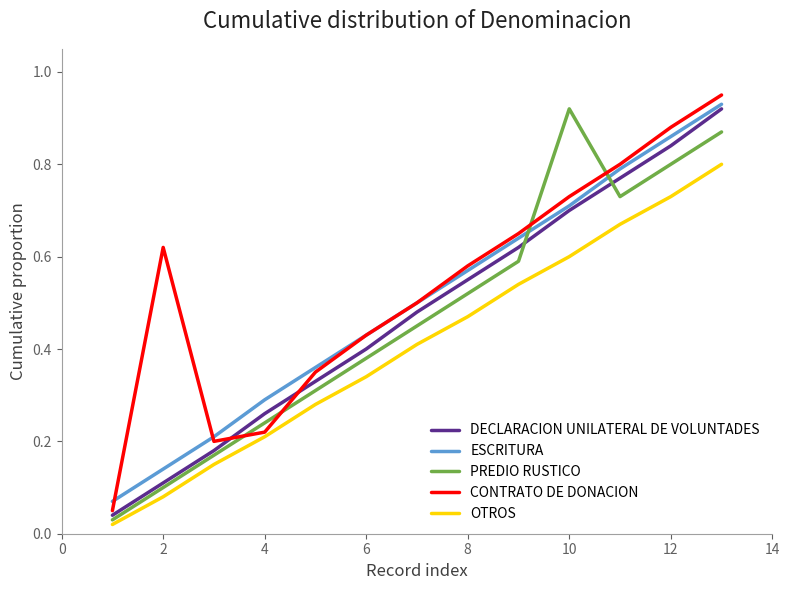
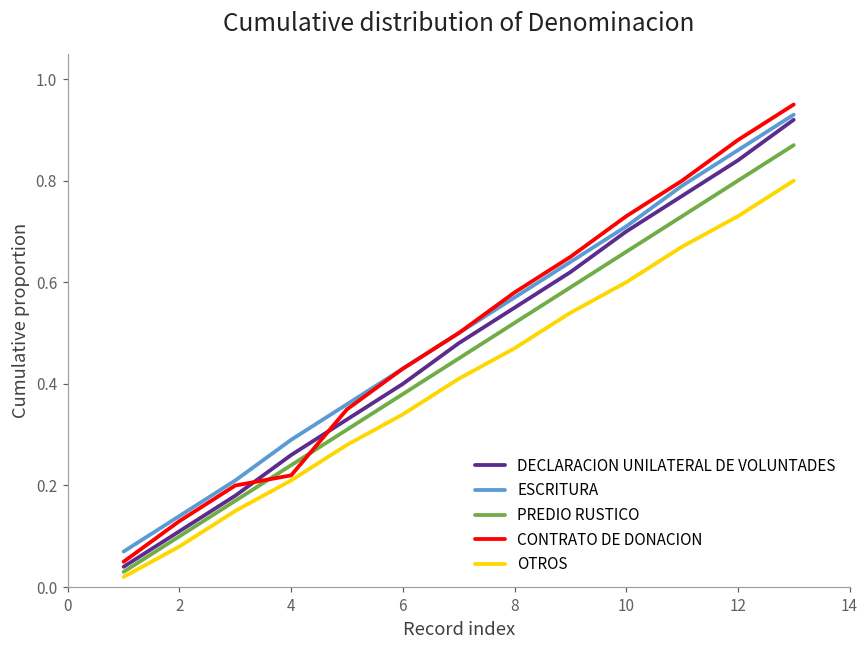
CONTRATO DE DONACION, 2: 0.62 -> 0.13
PREDIO RUSTICO, 10: 0.92 -> 0.66
